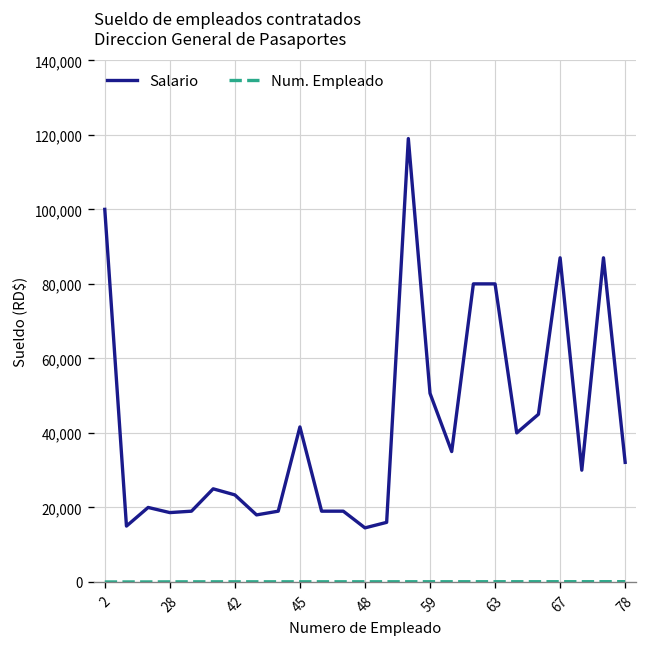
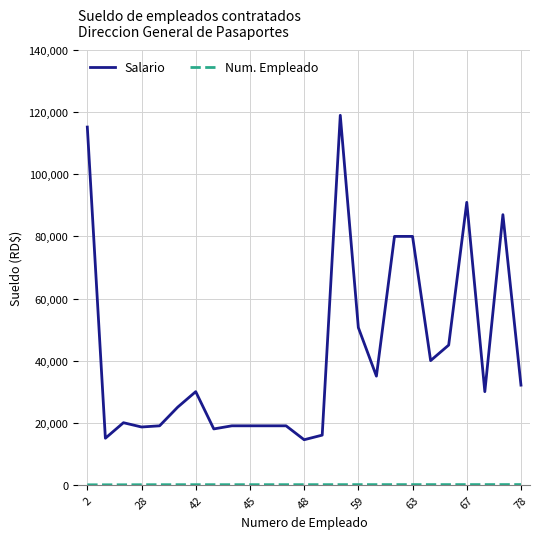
Salario, 2: 100,000 -> 115,000
Salario, 42: 23,000 -> 30,000
Salario, 45: 42,000 -> 19,000
Salario, 67: 87,000 -> 91,000
